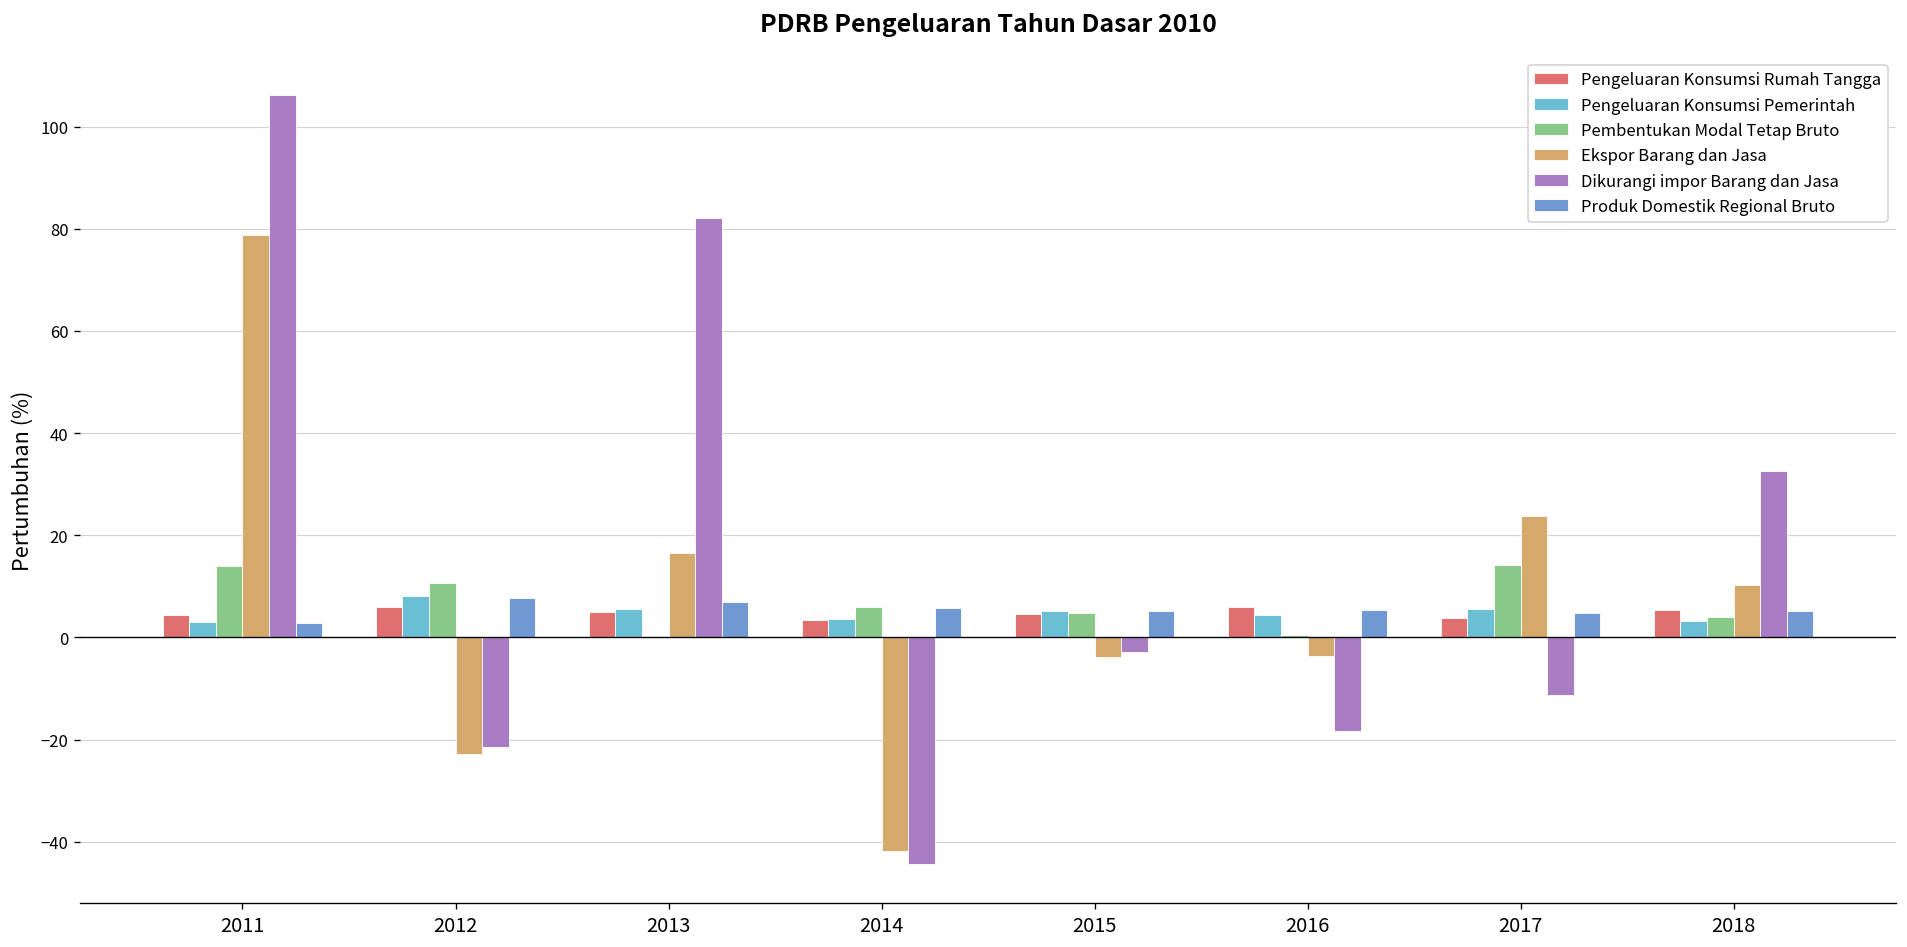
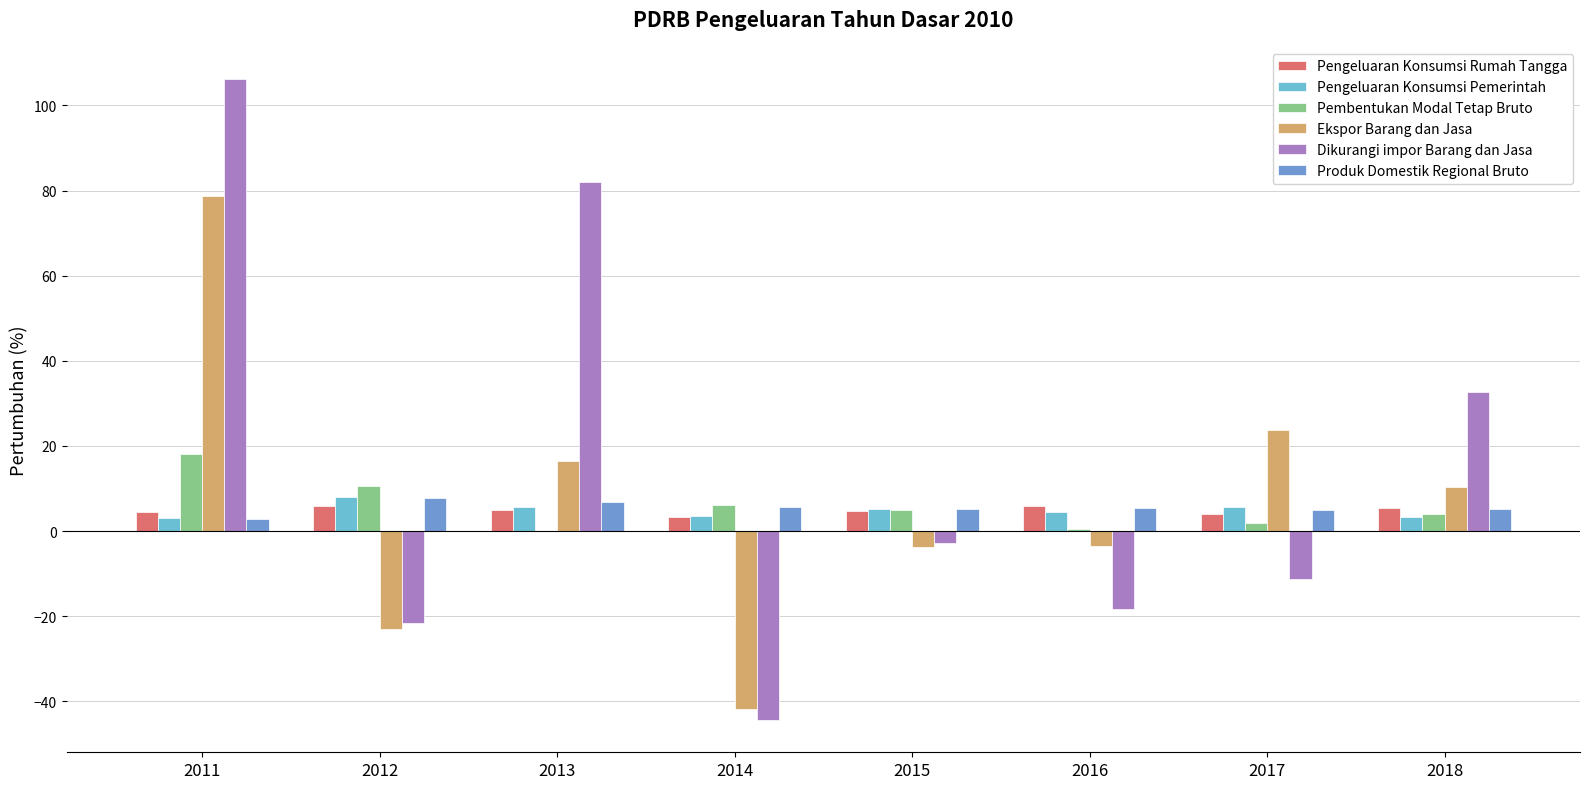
Pembentukan Modal Tetap Bruto, 2011: 14 -> 18
Pembentukan Modal Tetap Bruto, 2017: 14 -> 2
